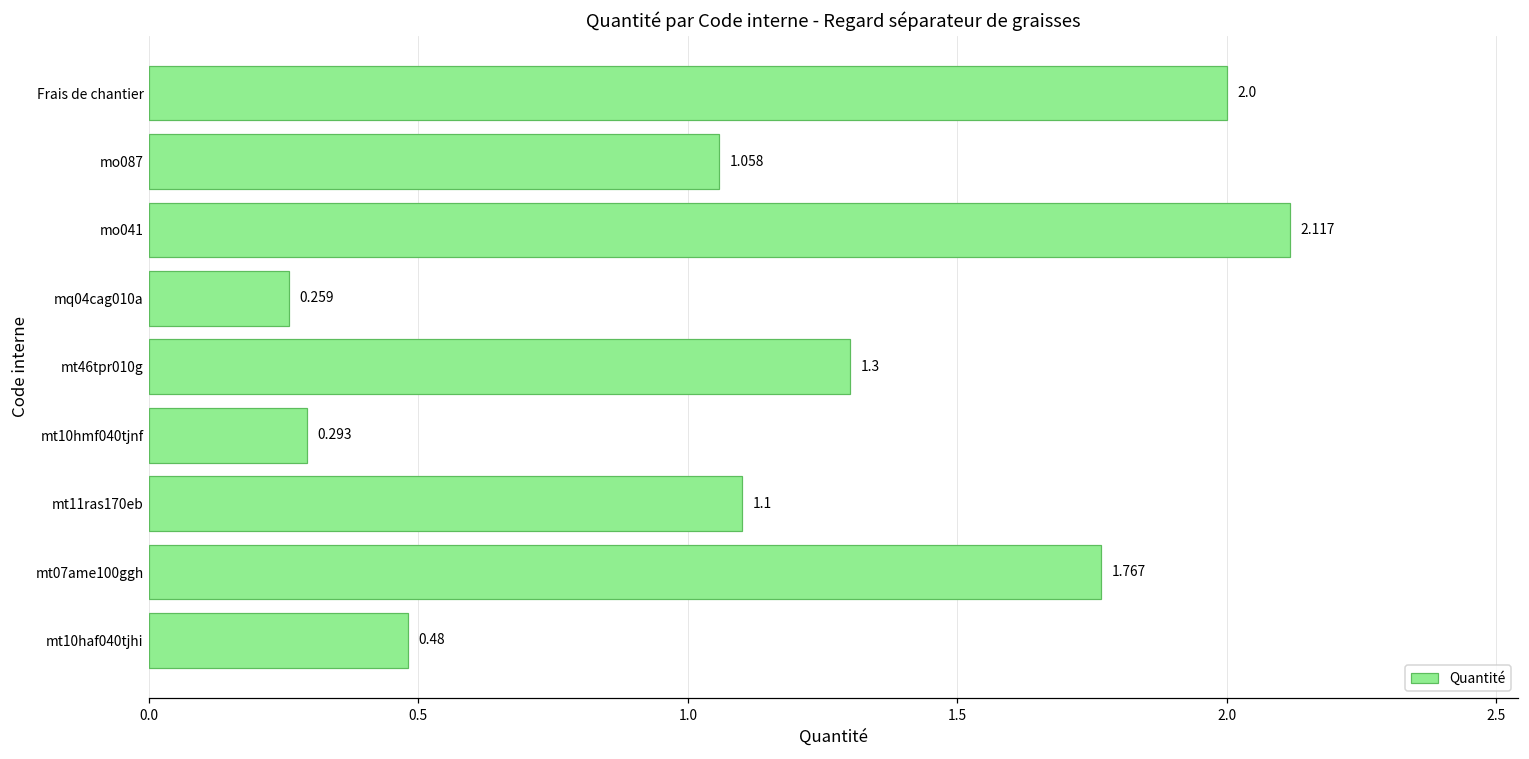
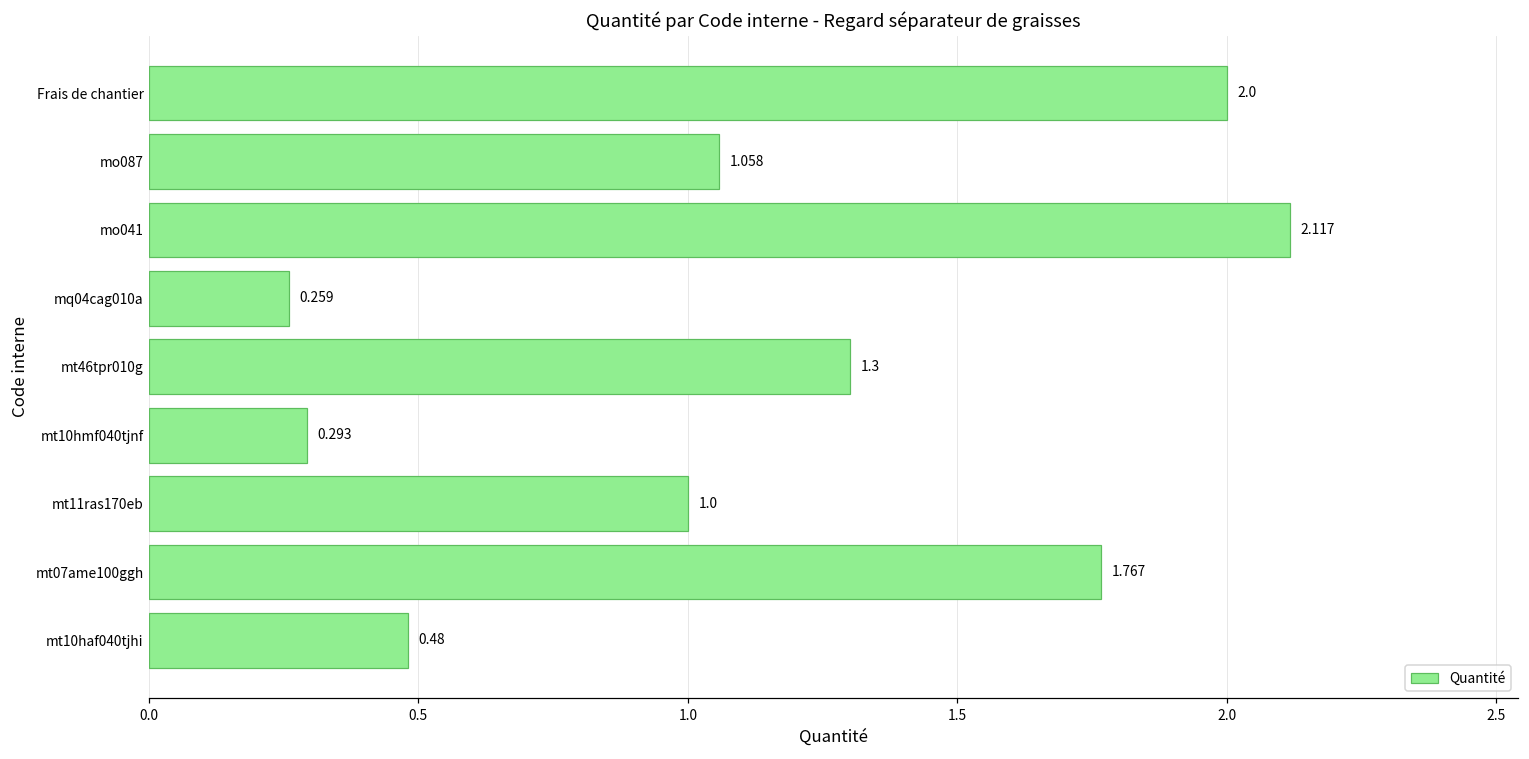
mt11ras170eb: 1.1 -> 1.0
